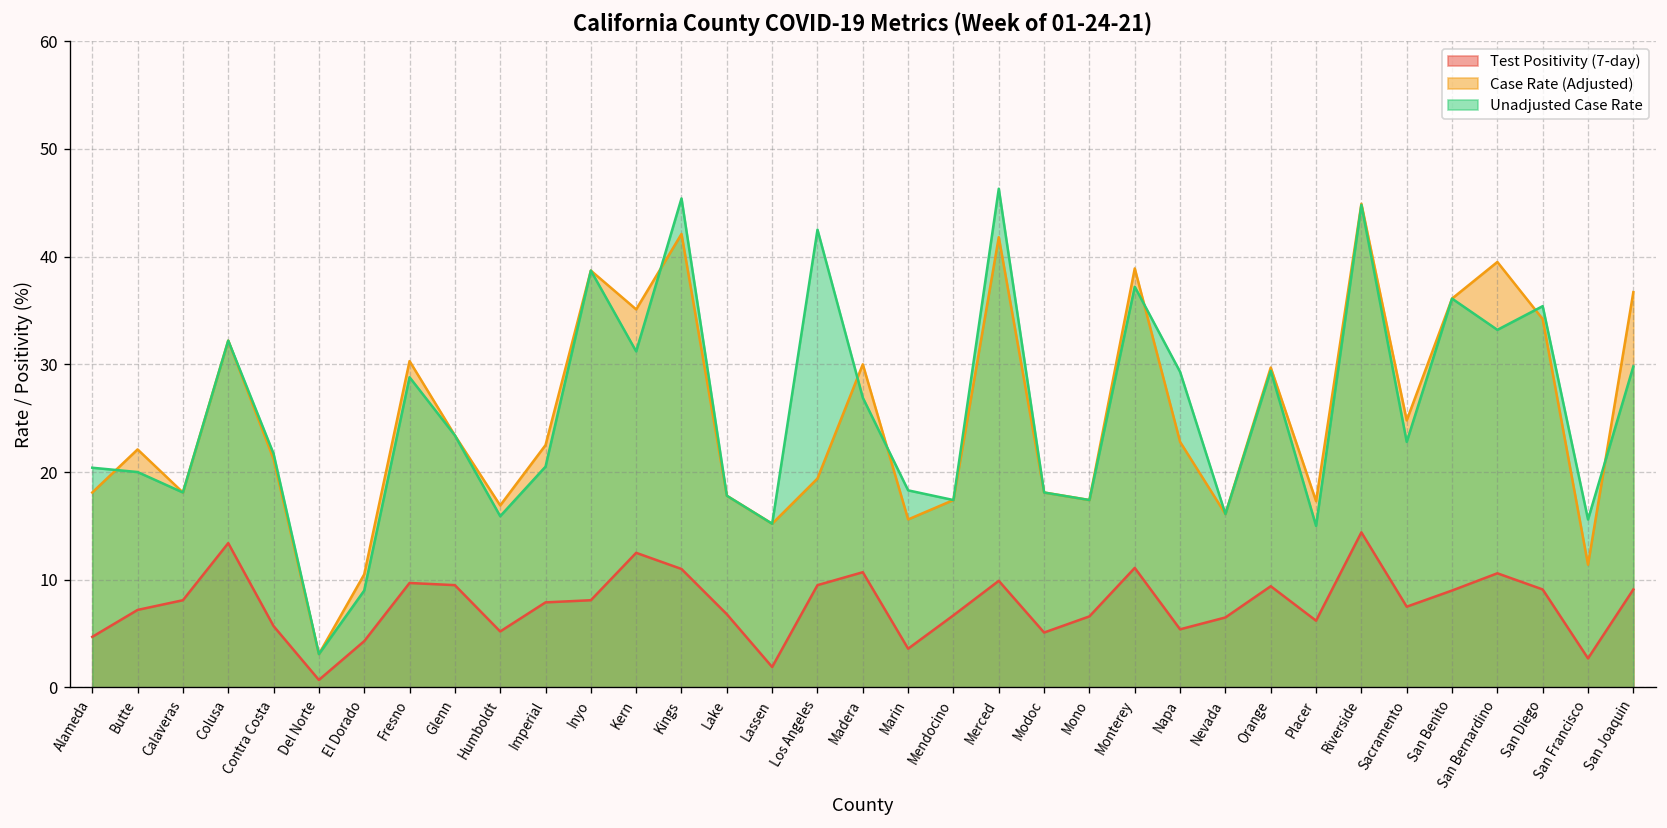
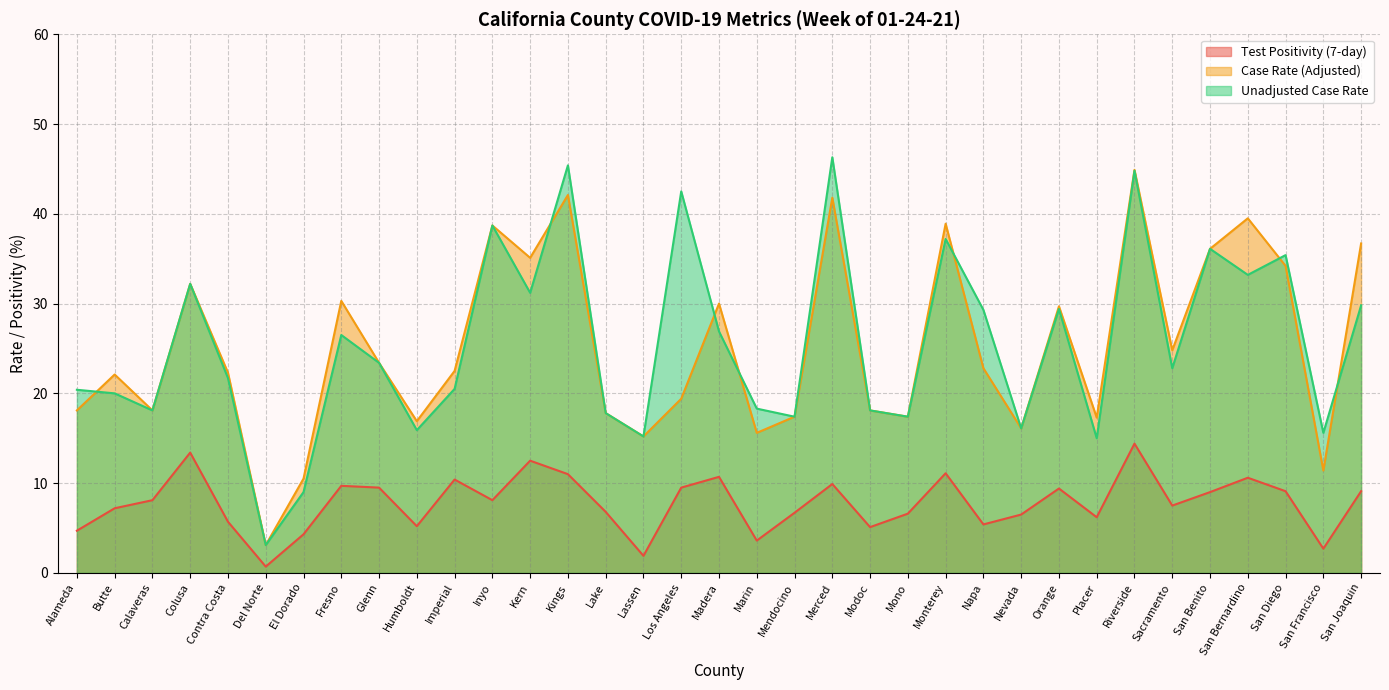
Case Rate (Adjusted), Contra Costa: 21 -> 22
Unadjusted Case Rate, Fresno: 29 -> 27
Test Positivity (7-day), Imperial: 8 -> 10
